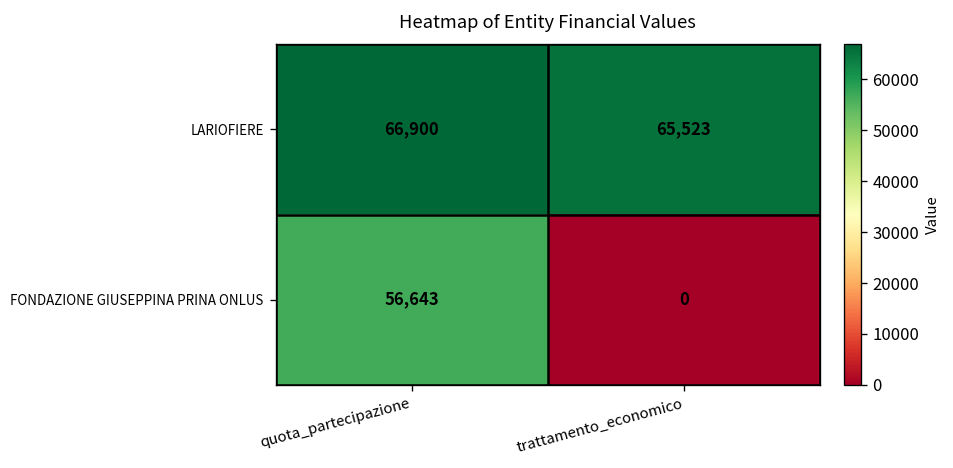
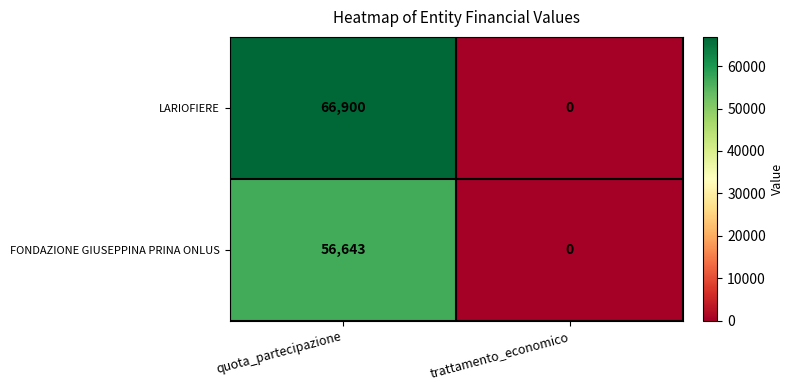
LARIOFIERE, trattamento_economico: 65,523 -> 0
